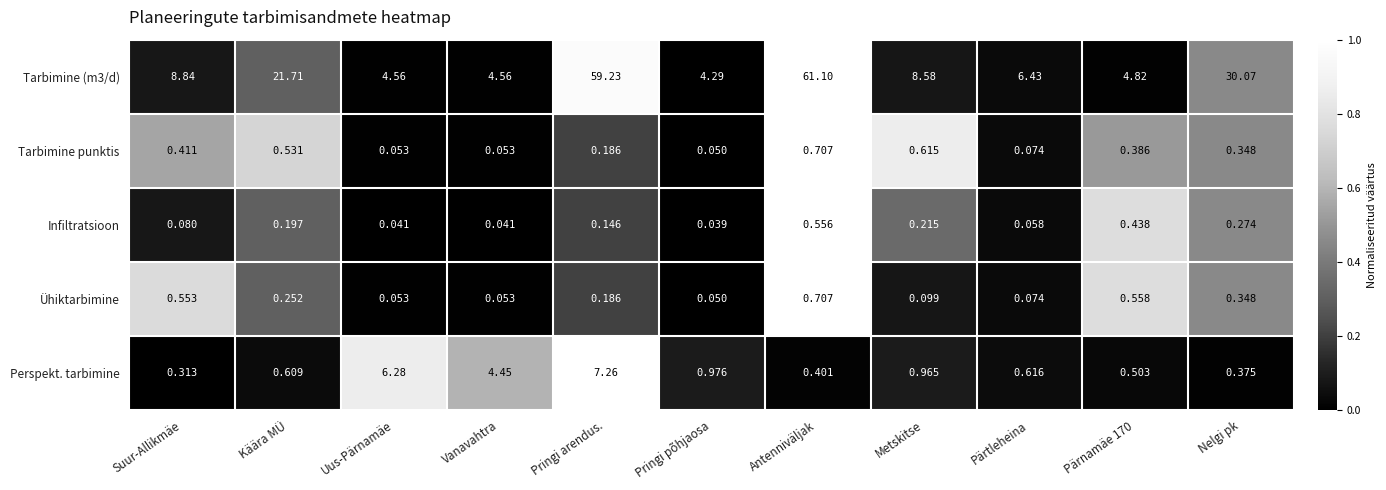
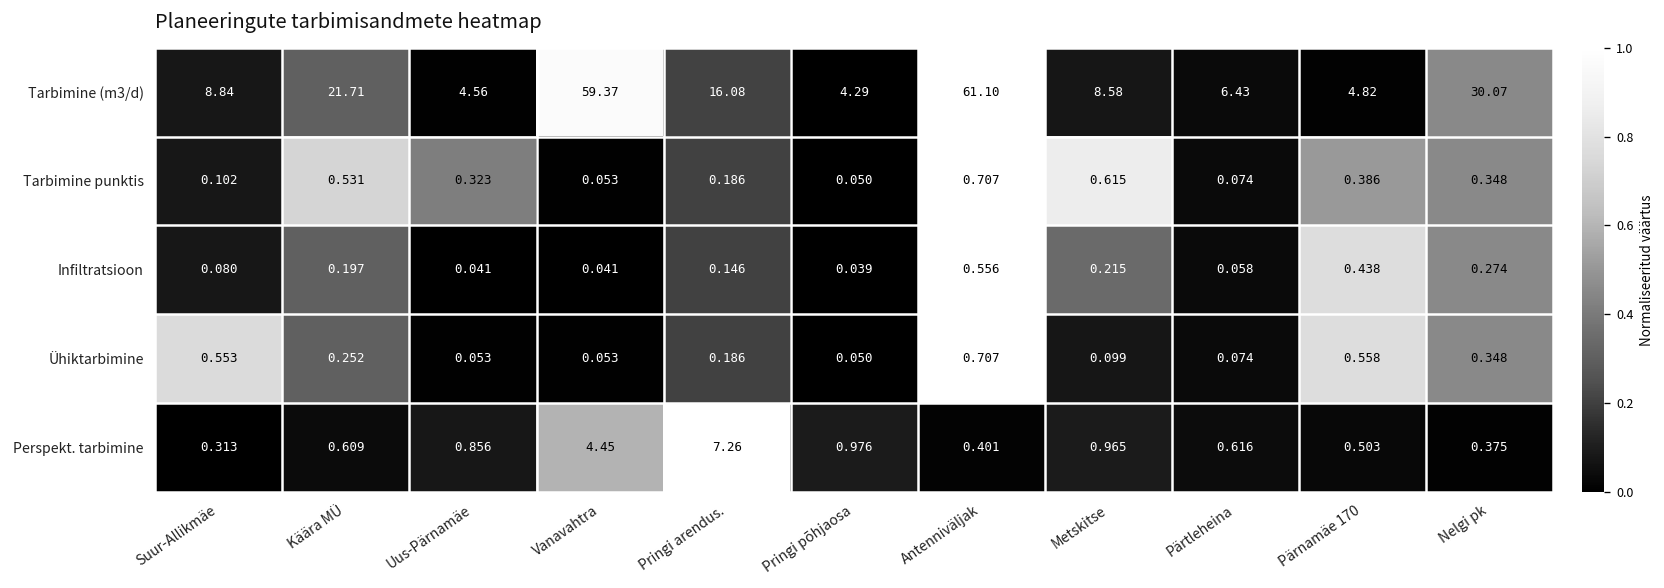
Tarbimine (m3/d), Vanavahtra: 4.56 -> 59.37
Tarbimine (m3/d), Pringi arendus.: 59.23 -> 16.08
Tarbimine punktis, Suur-Allikmäe: 0.411 -> 0.102
Tarbimine punktis, Uus-Pärnamäe: 0.053 -> 0.323
Perspekt. tarbimine, Uus-Pärnamäe: 6.28 -> 0.856
